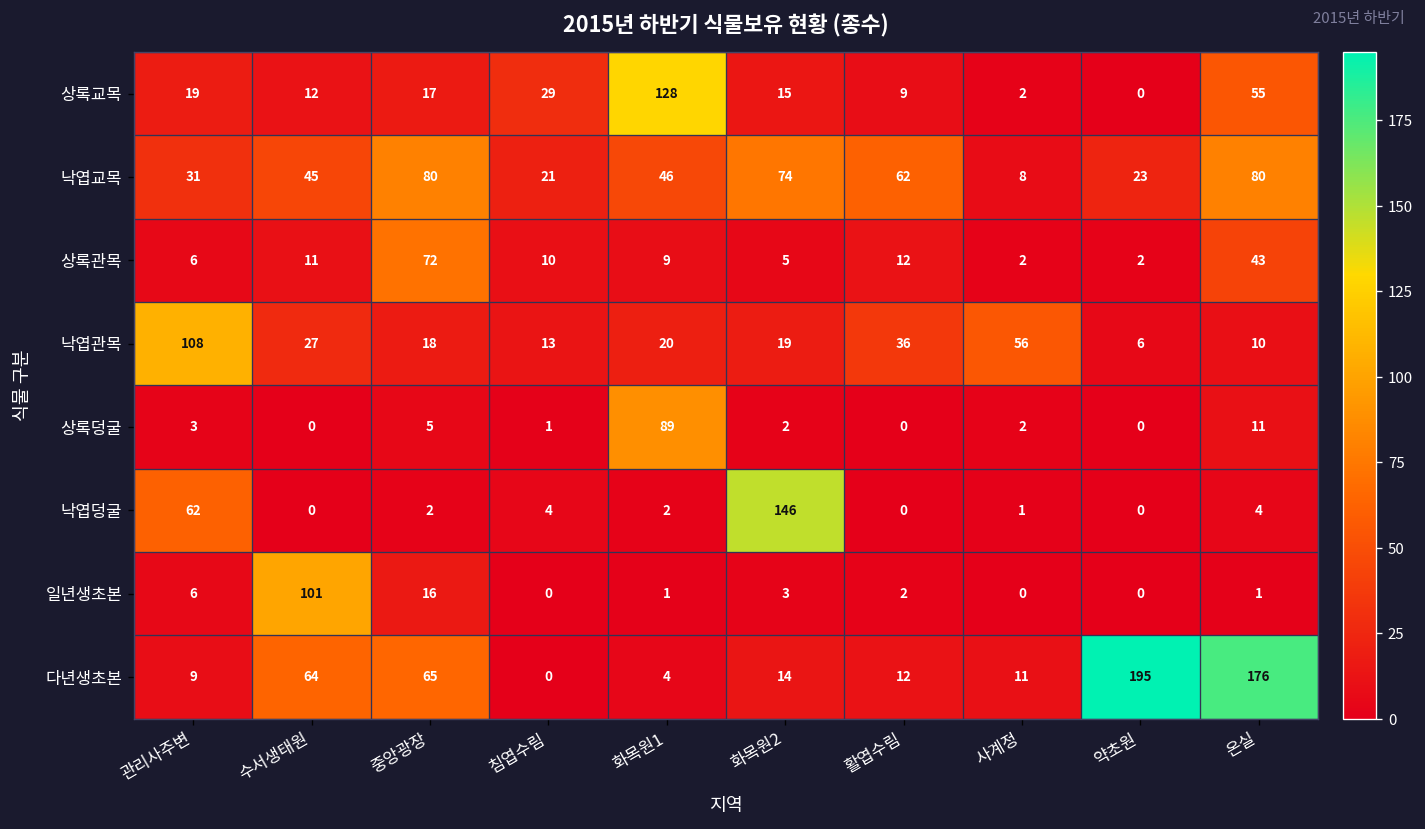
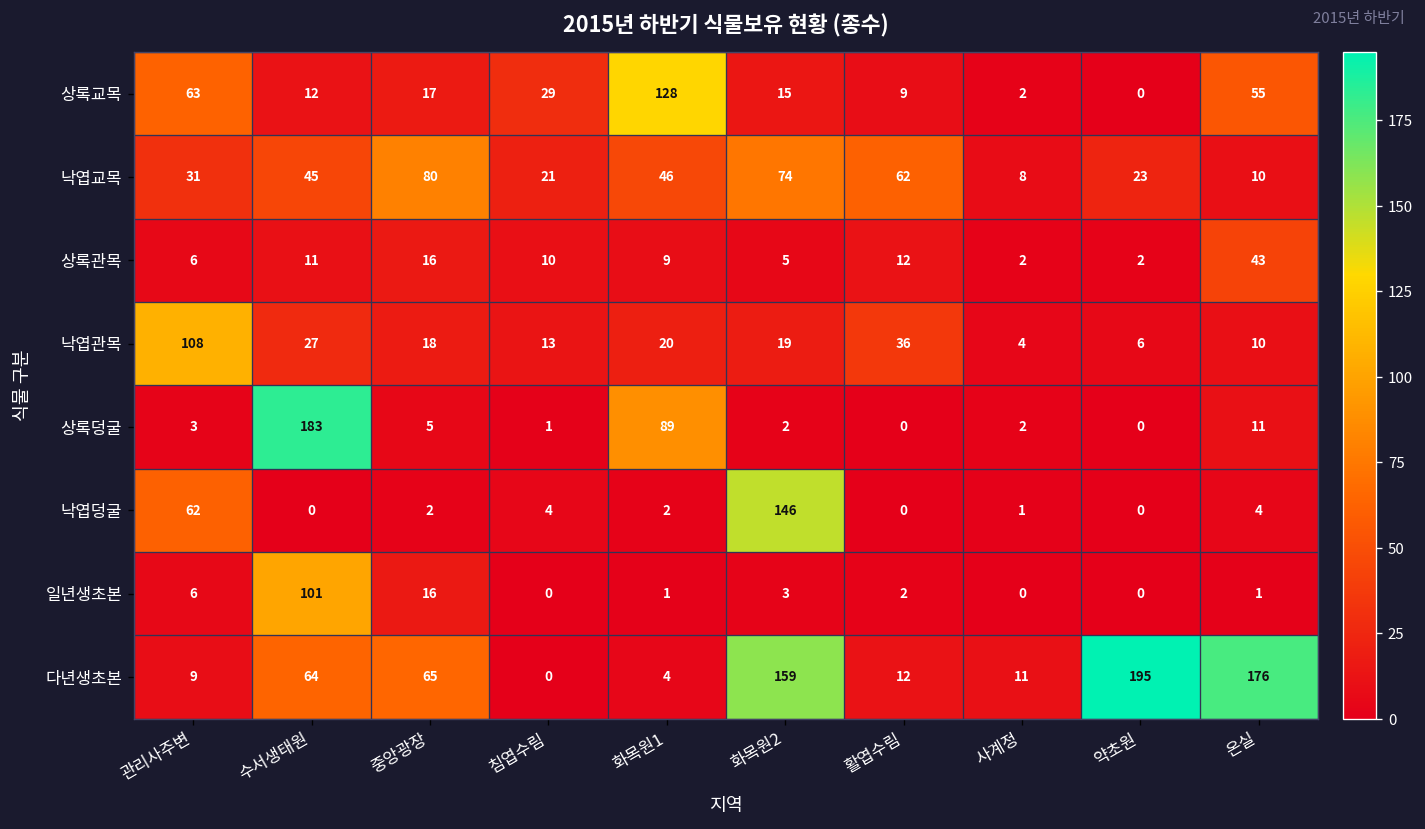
상록교목, 관리사주변: 19 -> 63
낙엽교목, 온실: 80 -> 10
상록관목, 중앙광장: 72 -> 16
낙엽관목, 사계정: 56 -> 4
상록덩굴, 수서생태원: 0 -> 183
다년생초본, 화목원2: 14 -> 159
